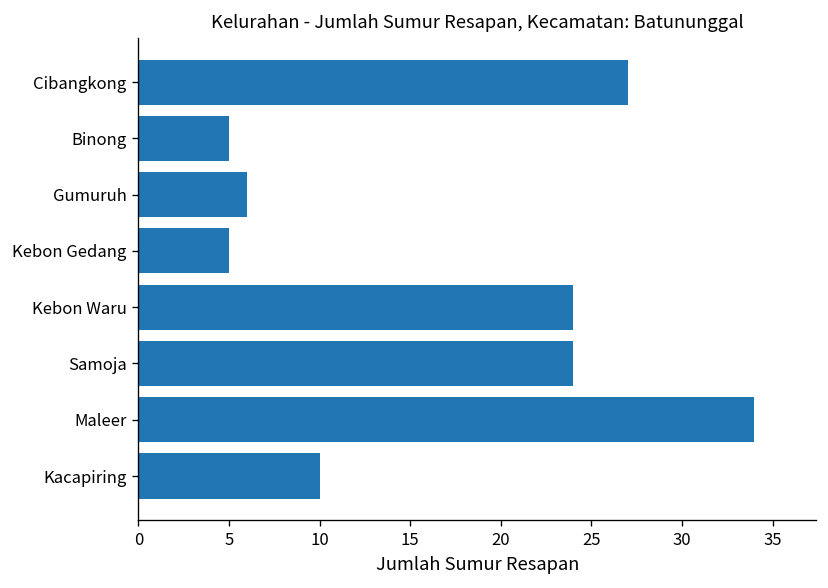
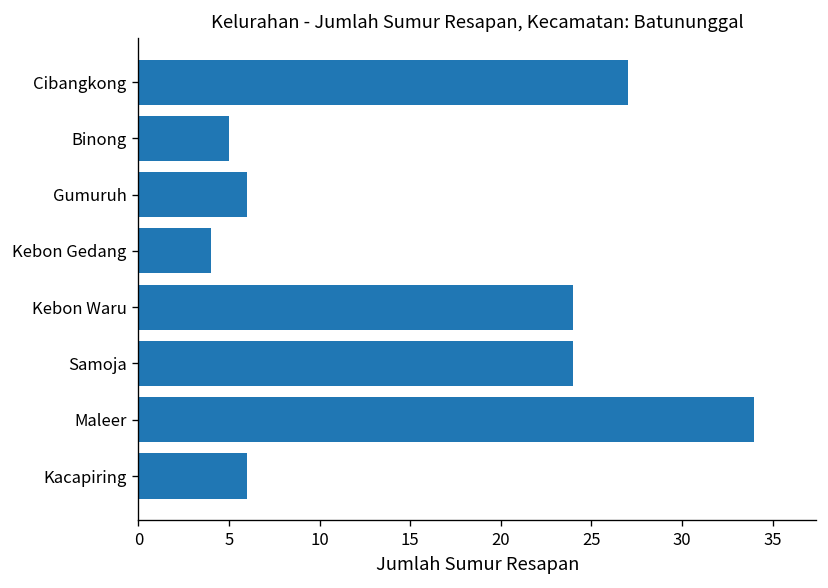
Kebon Gedang: 5 -> 4
Kacapiring: 10 -> 6
